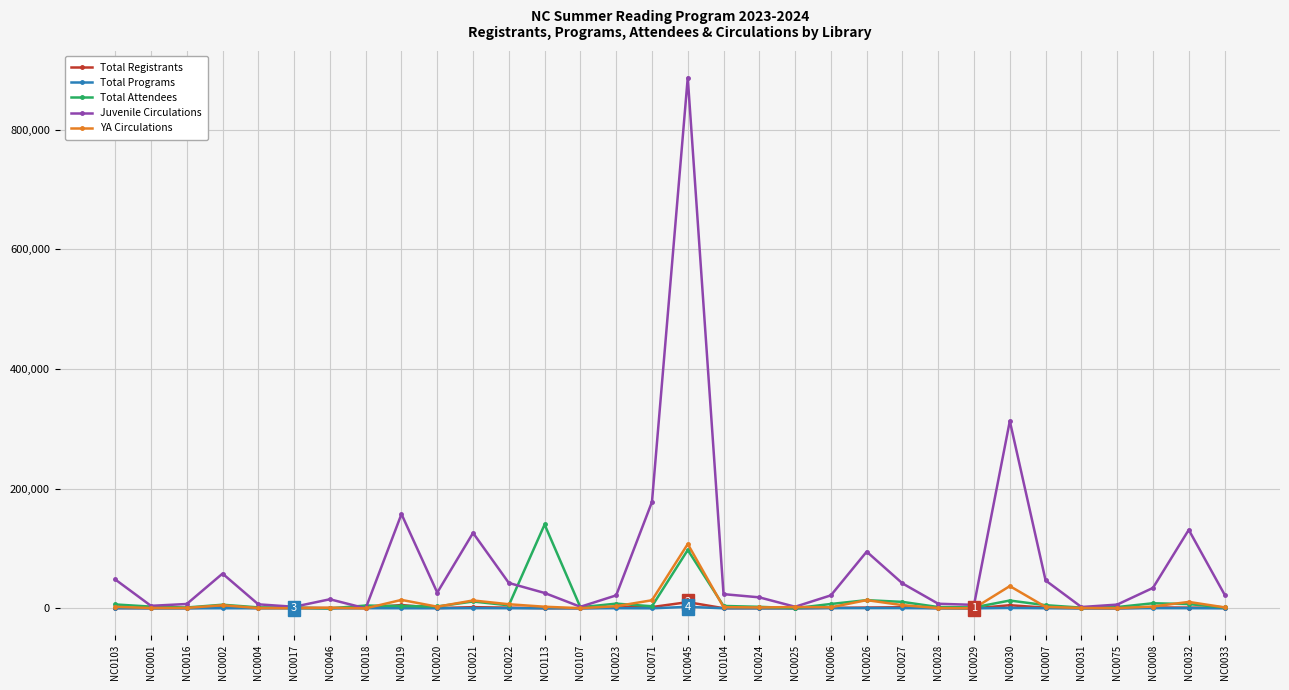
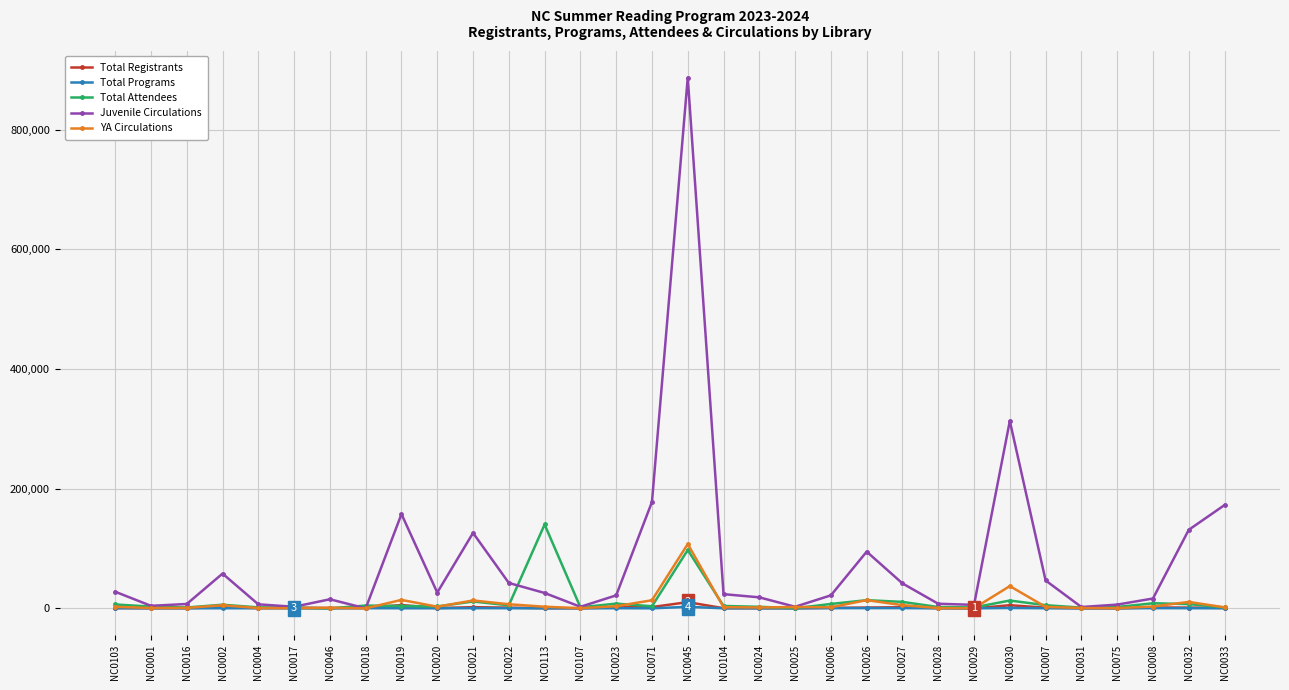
Juvenile Circulations, NC0103: 50,000 -> 30,000
Juvenile Circulations, NC0008: 30,000 -> 20,000
Juvenile Circulations, NC0033: 20,000 -> 170,000
